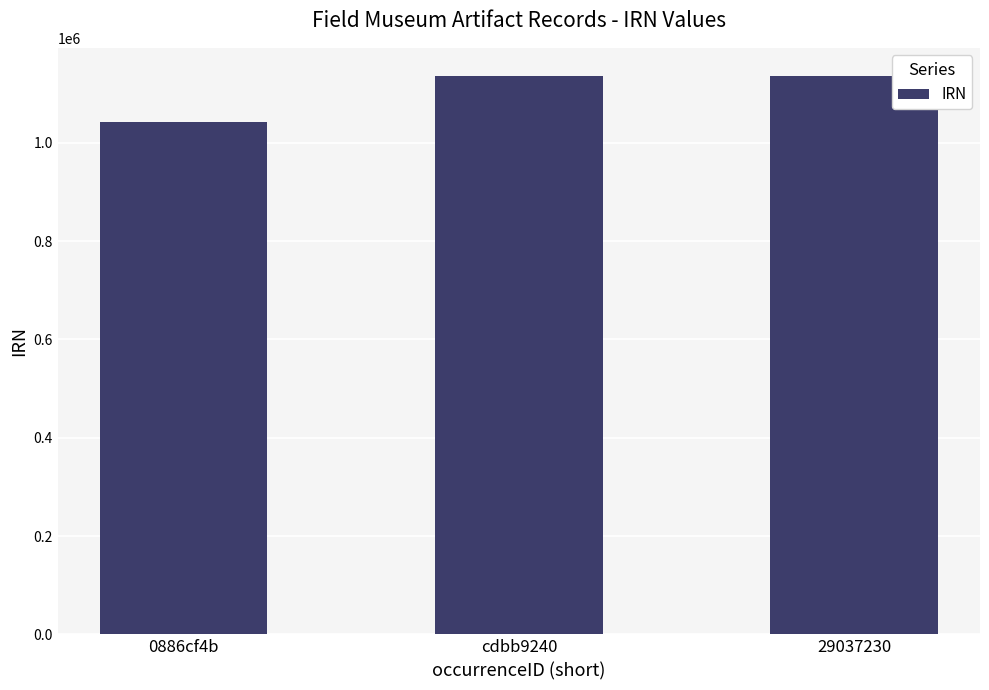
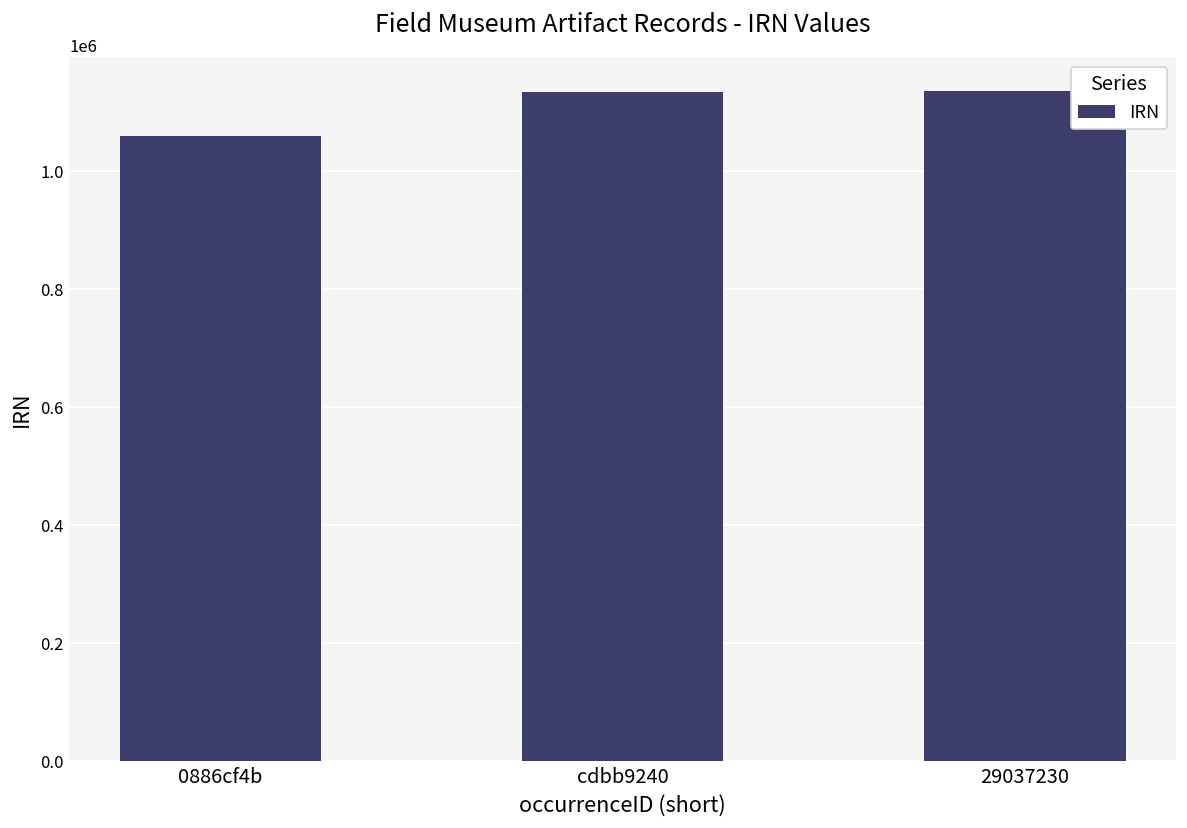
0886cf4b: 1040000 -> 1060000
